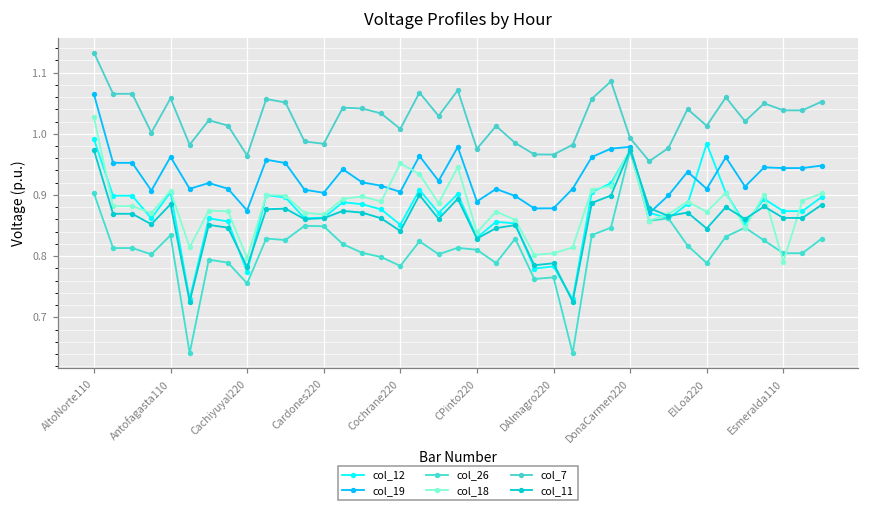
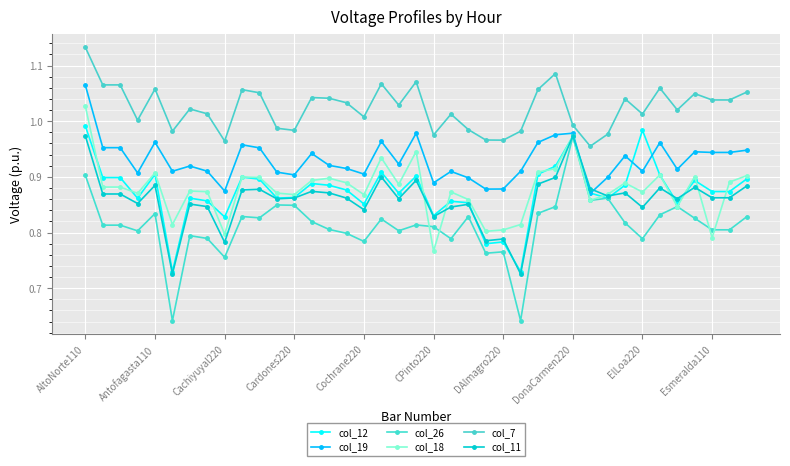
col_12, Cachiyuyal220: 0.77 -> 0.83
col_18, Cochrane220: 0.95 -> 0.87
col_18, CPinto220: 0.84 -> 0.77
